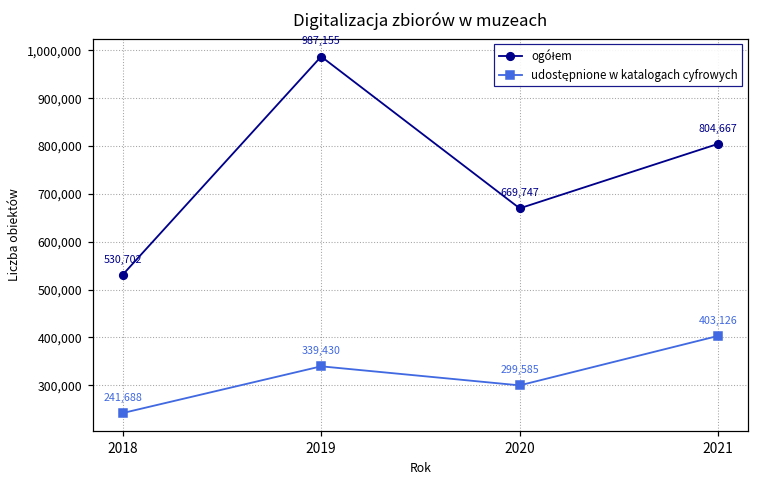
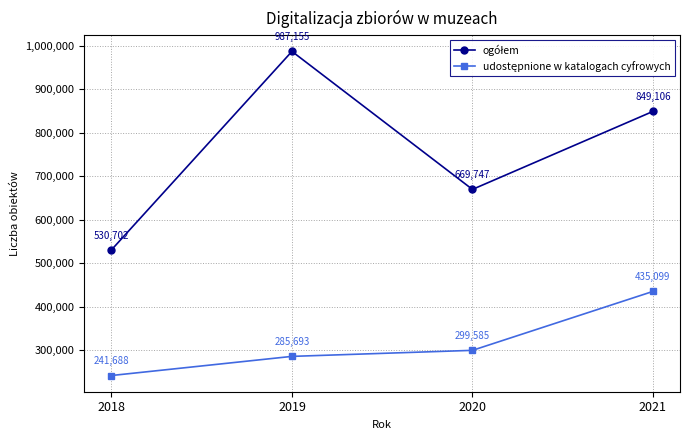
udostępnione w katalogach cyfrowych, 2019: 339,430 -> 285,693
ogółem, 2021: 804,667 -> 849,106
udostępnione w katalogach cyfrowych, 2021: 403,126 -> 435,099
